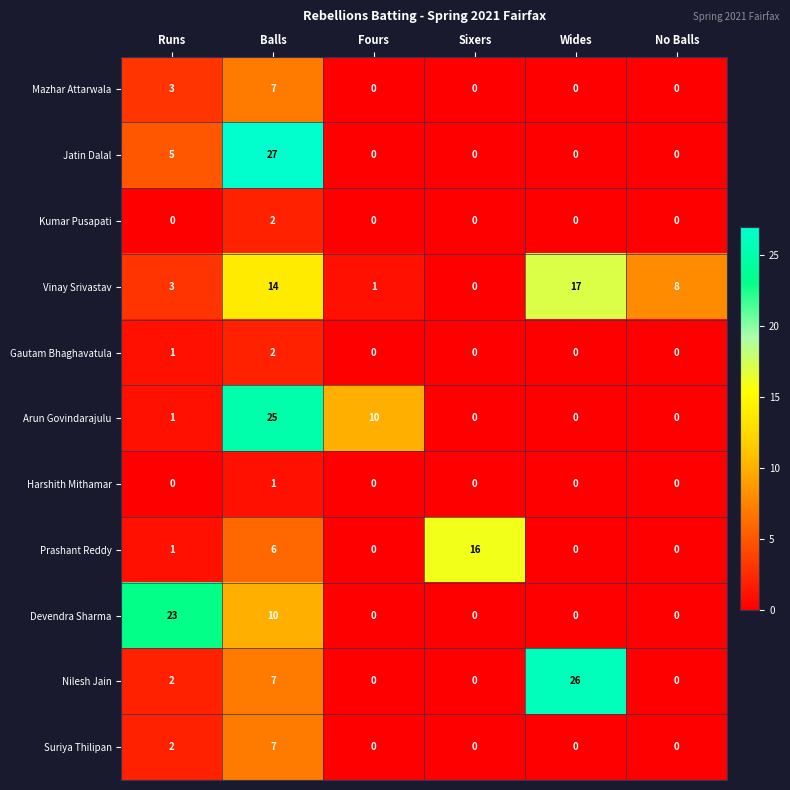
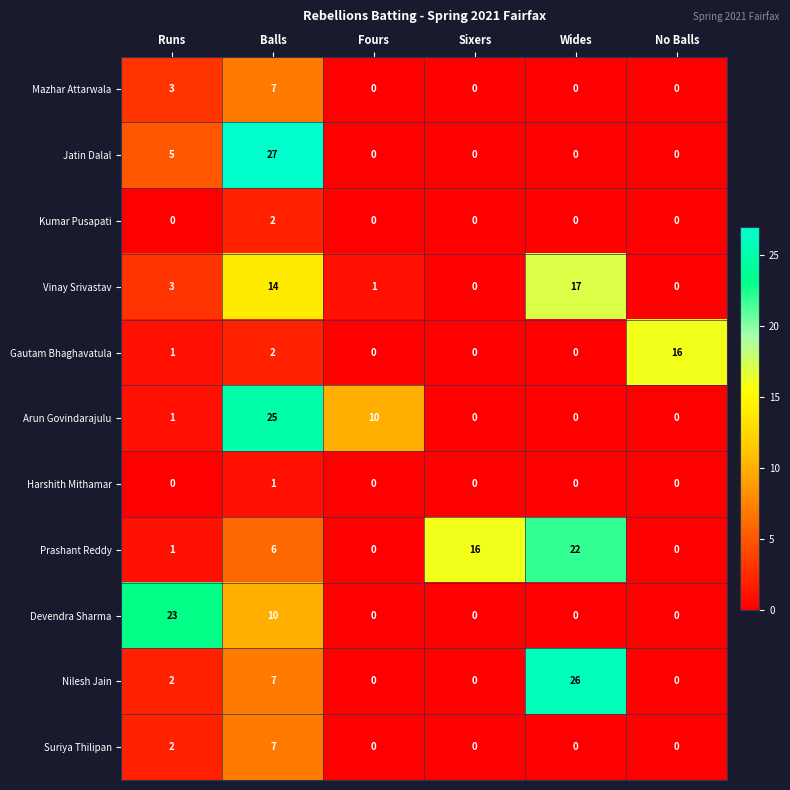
Vinay Srivastav, No Balls: 8 -> 0
Gautam Bhaghavatula, No Balls: 0 -> 16
Prashant Reddy, Wides: 0 -> 22
